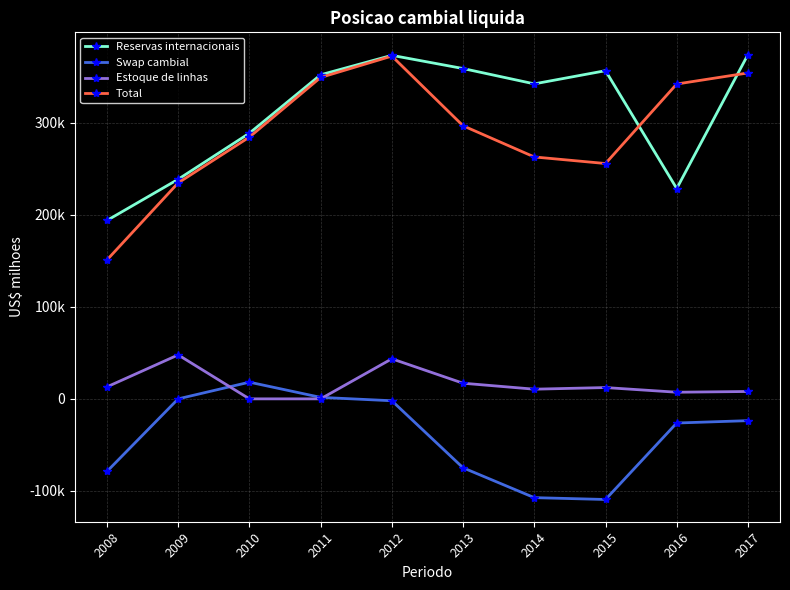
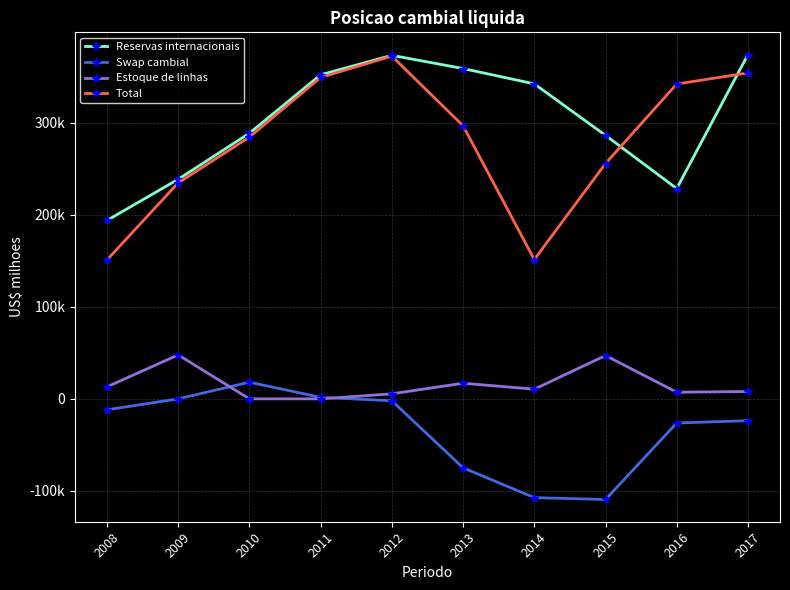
Swap cambial, 2008: -80000 -> -10000
Estoque de linhas, 2012: 40000 -> 10000
Total, 2014: 260000 -> 150000
Reservas internacionais, 2015: 360000 -> 290000
Estoque de linhas, 2015: 10000 -> 50000
